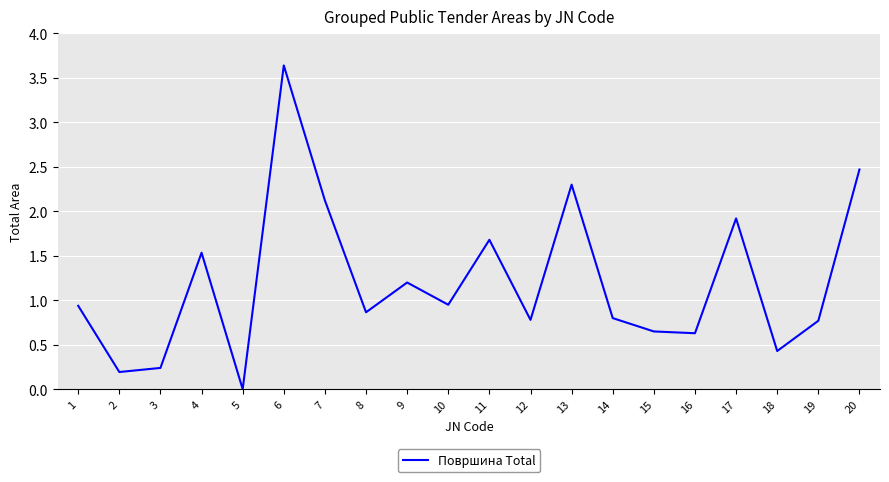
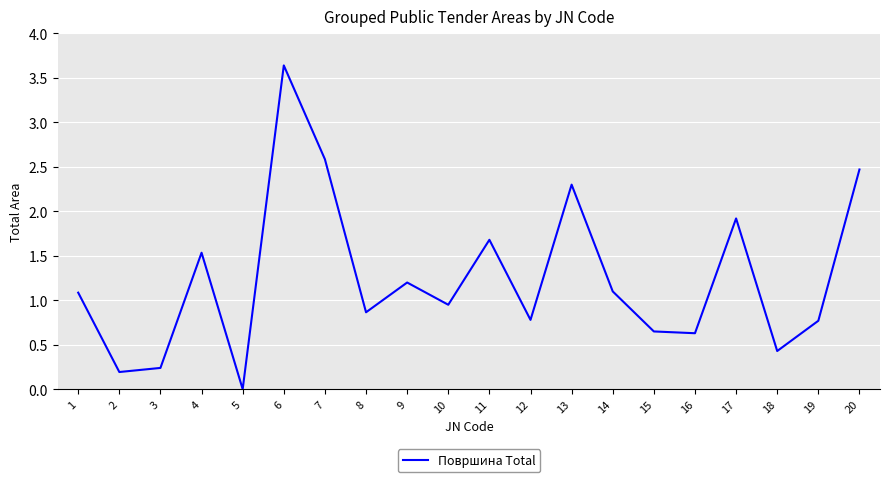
1: 0.9 -> 1.1
7: 2.1 -> 2.6
14: 0.8 -> 1.1
